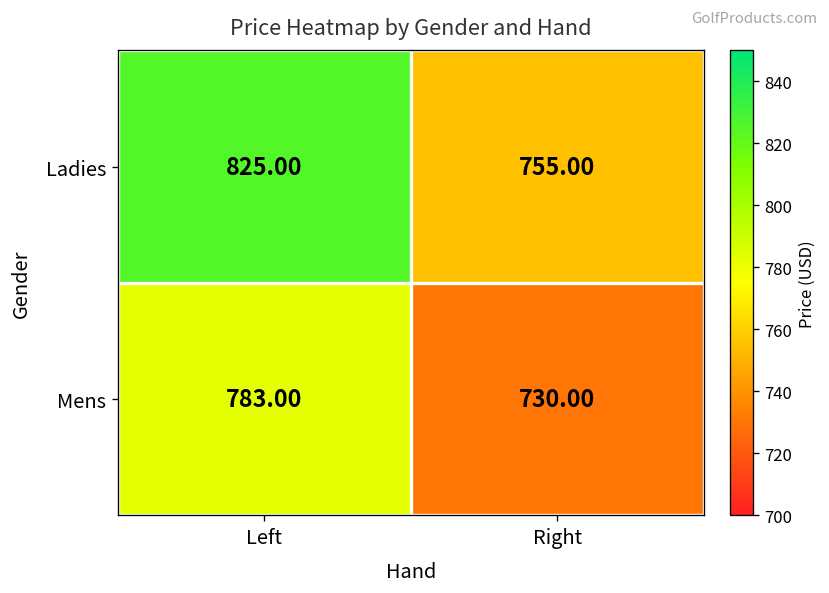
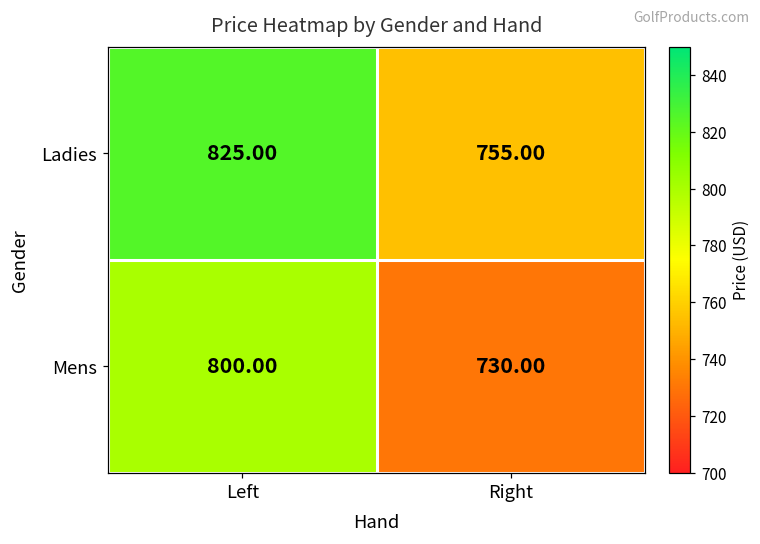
Mens, Left: 783.00 -> 800.00
